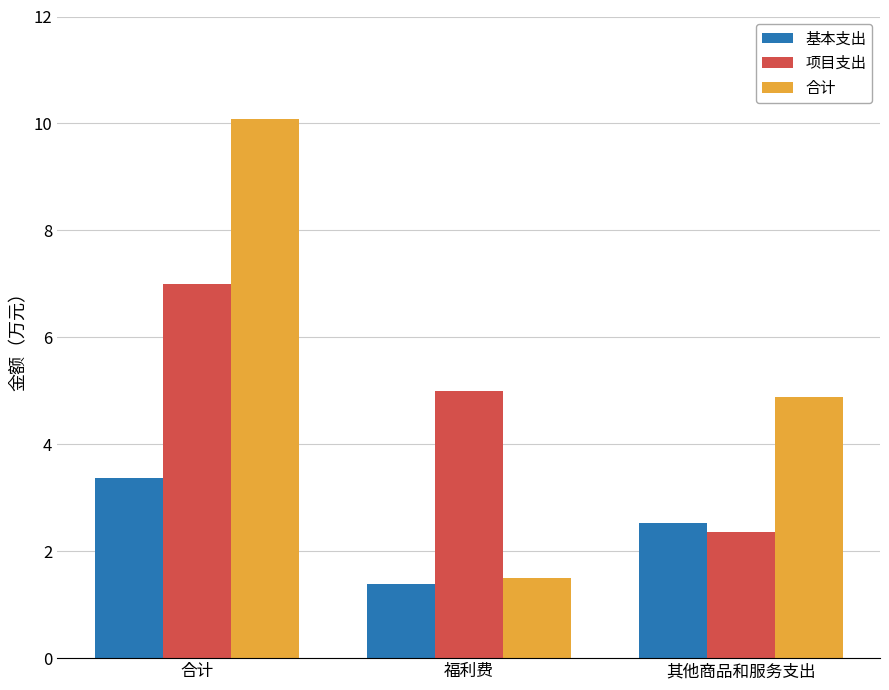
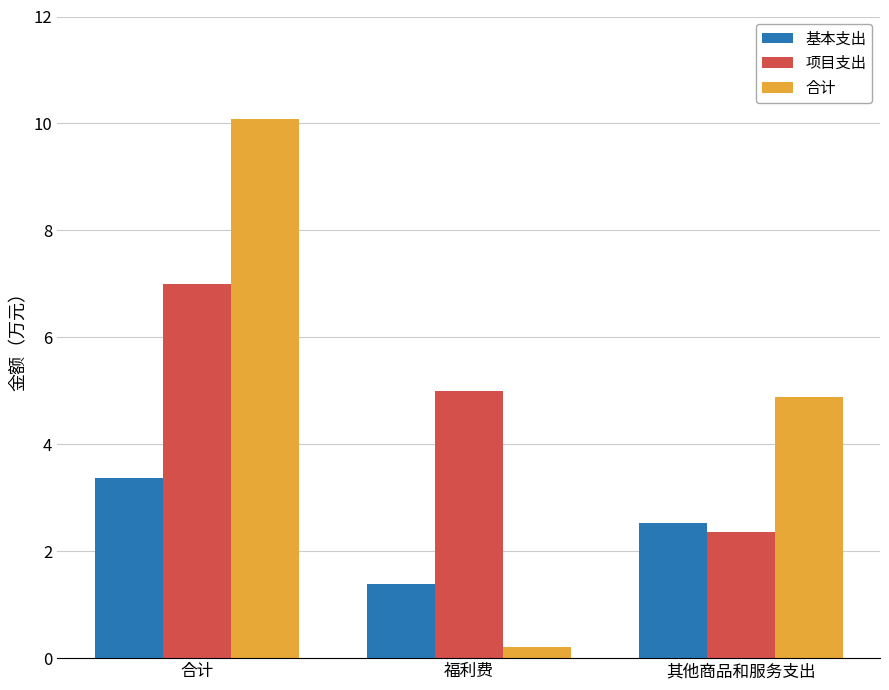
合计, 福利费: 1.5 -> 0.2
